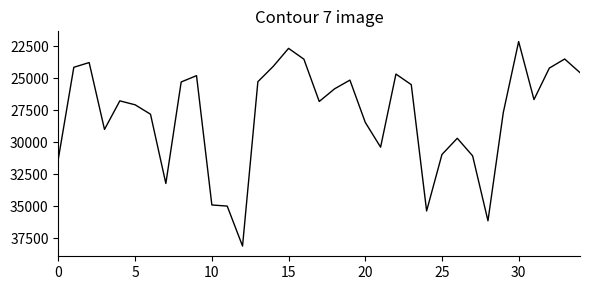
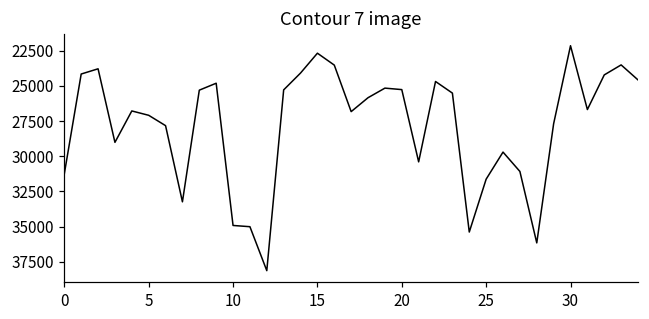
20: 28500 -> 25300
25: 31000 -> 31600
